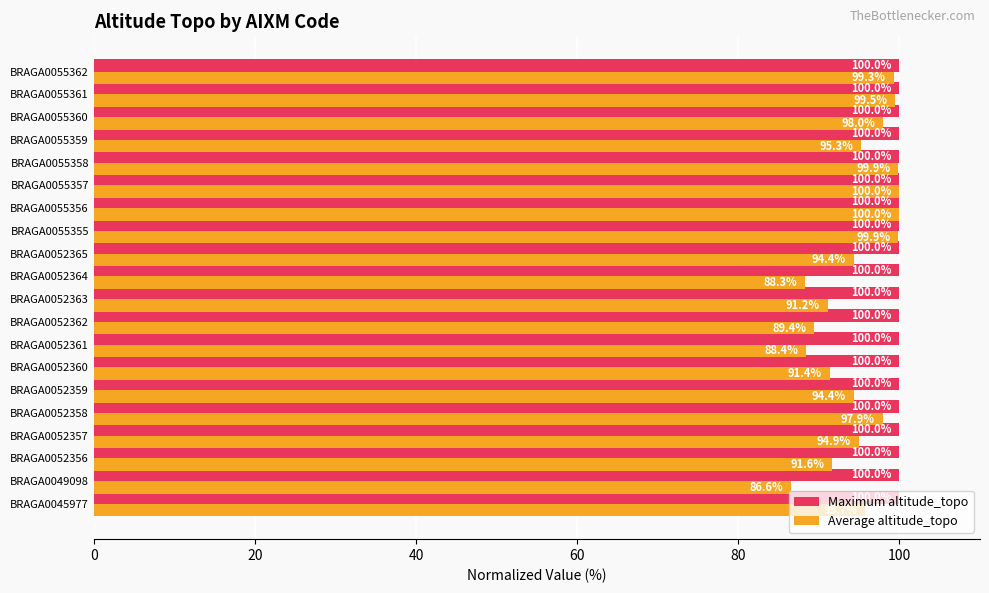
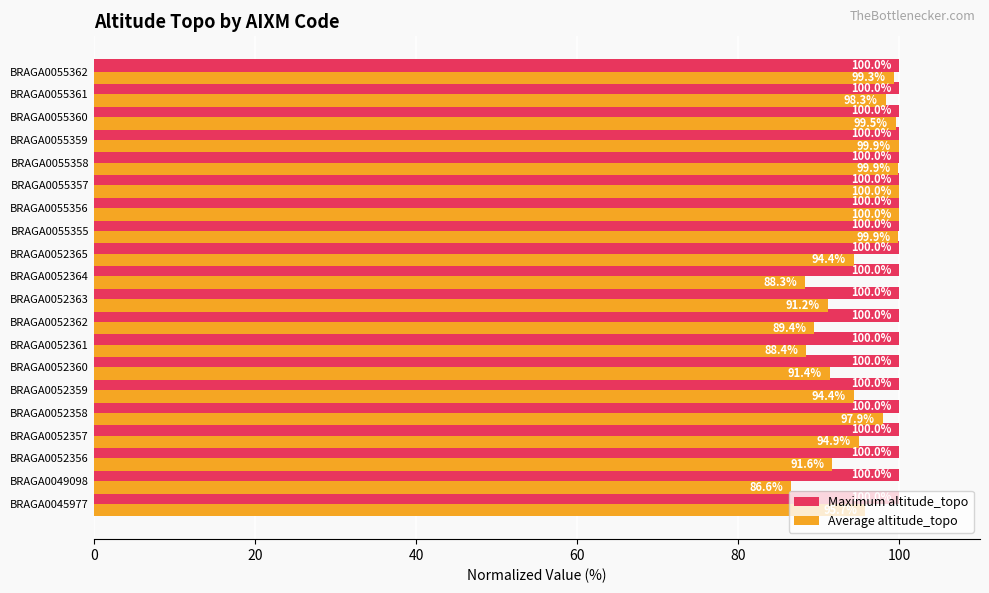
Average altitude_topo, BRAGA0055361: 99.5% -> 98.3%
Average altitude_topo, BRAGA0055360: 98.0% -> 99.5%
Average altitude_topo, BRAGA0055359: 95.3% -> 99.9%
